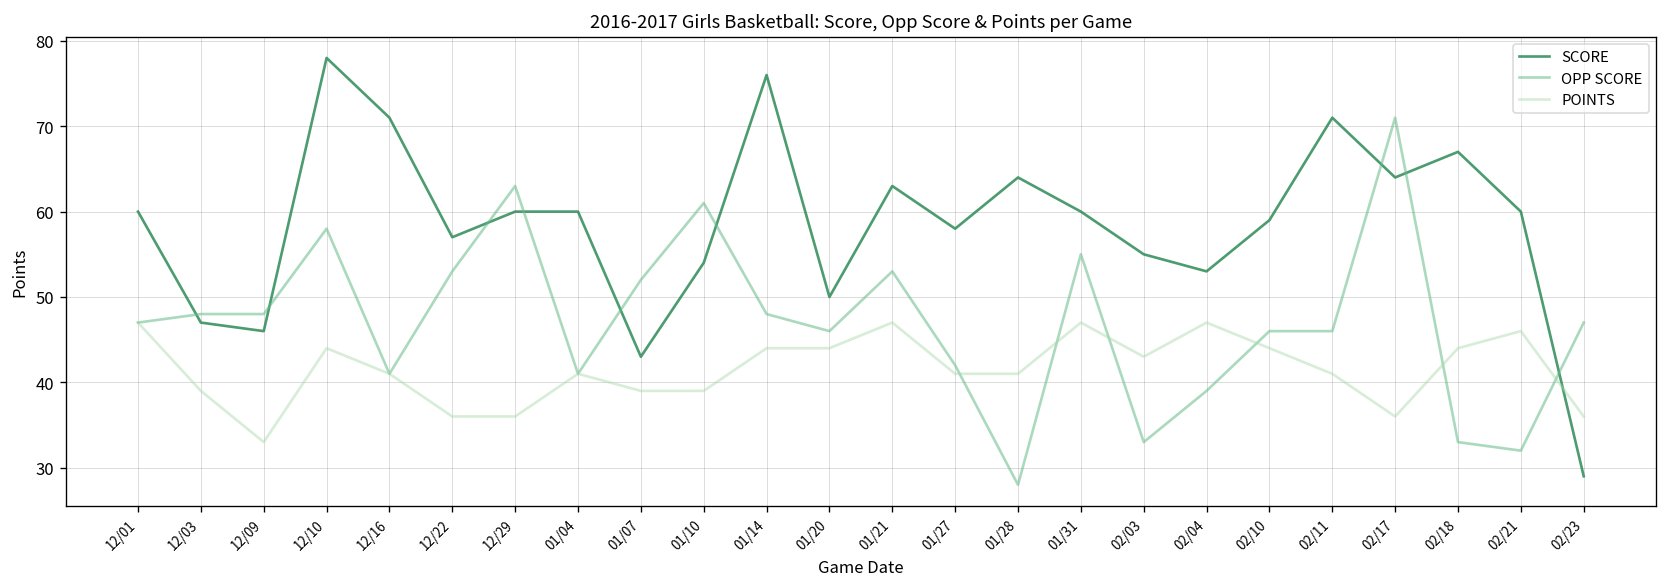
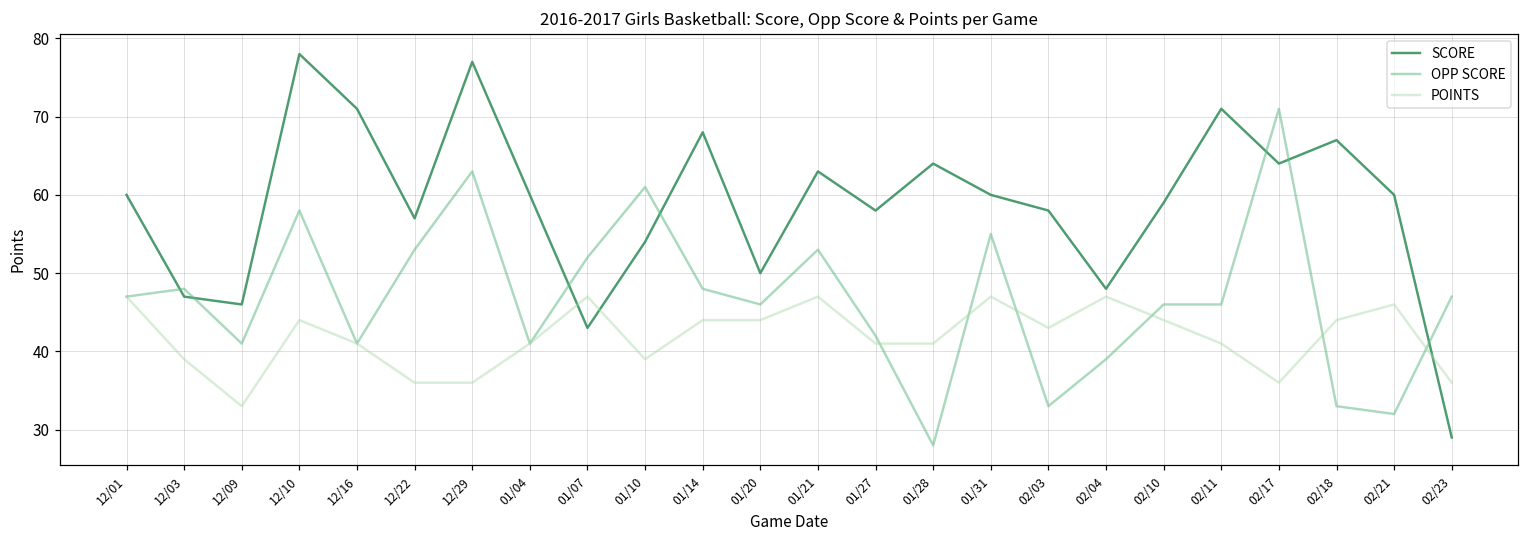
OPP SCORE, 12/09: 48 -> 41
SCORE, 12/29: 60 -> 77
POINTS, 01/07: 39 -> 47
SCORE, 01/14: 76 -> 68
SCORE, 02/03: 55 -> 58
SCORE, 02/04: 53 -> 48
